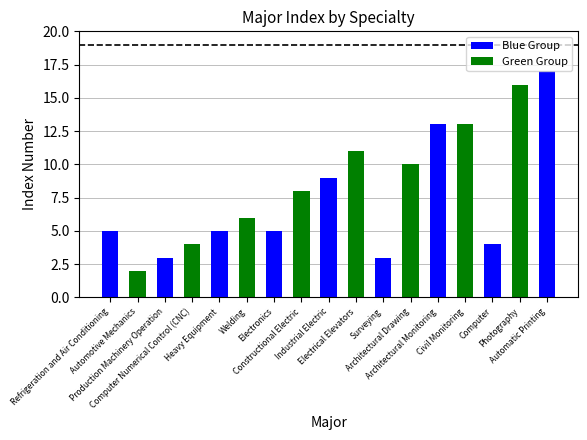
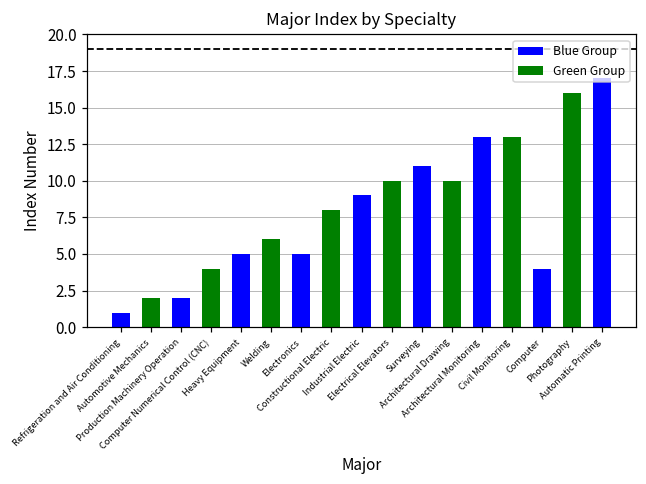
Refrigeration and Air Conditioning: 5 -> 1
Production Machinery Operation: 3 -> 2
Electrical Elevators: 11 -> 10
Surveying: 3 -> 11
